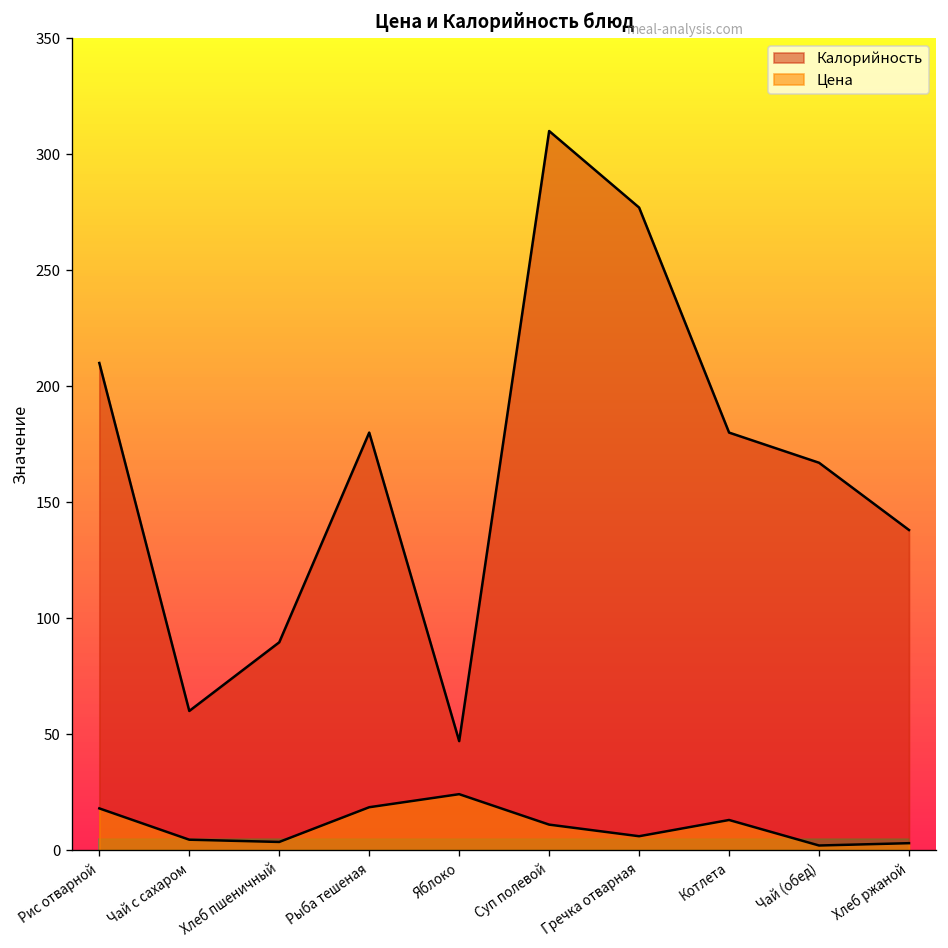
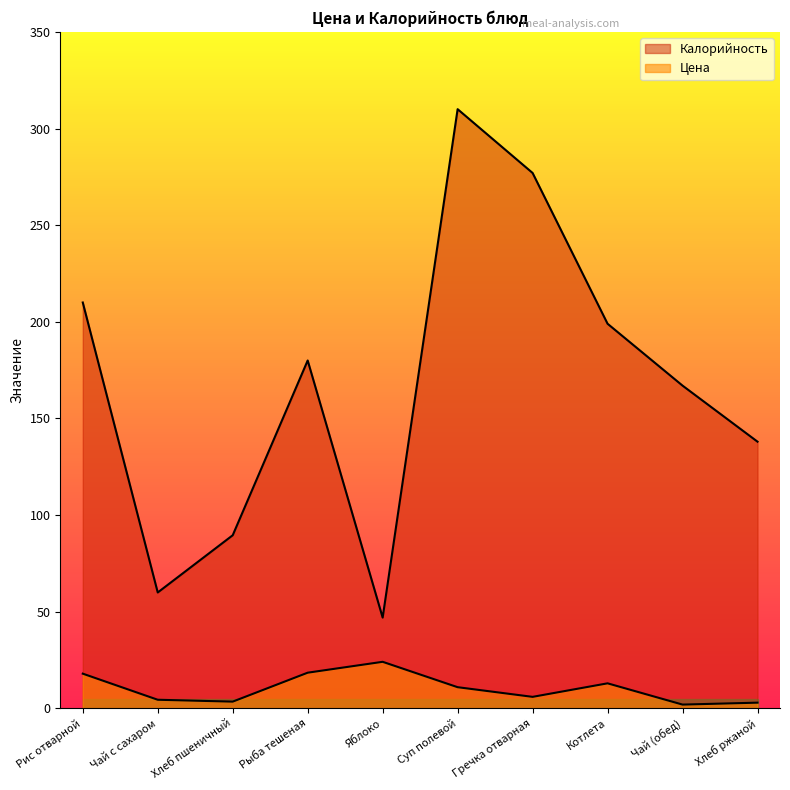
Калорийность, Котлета: 180 -> 199
